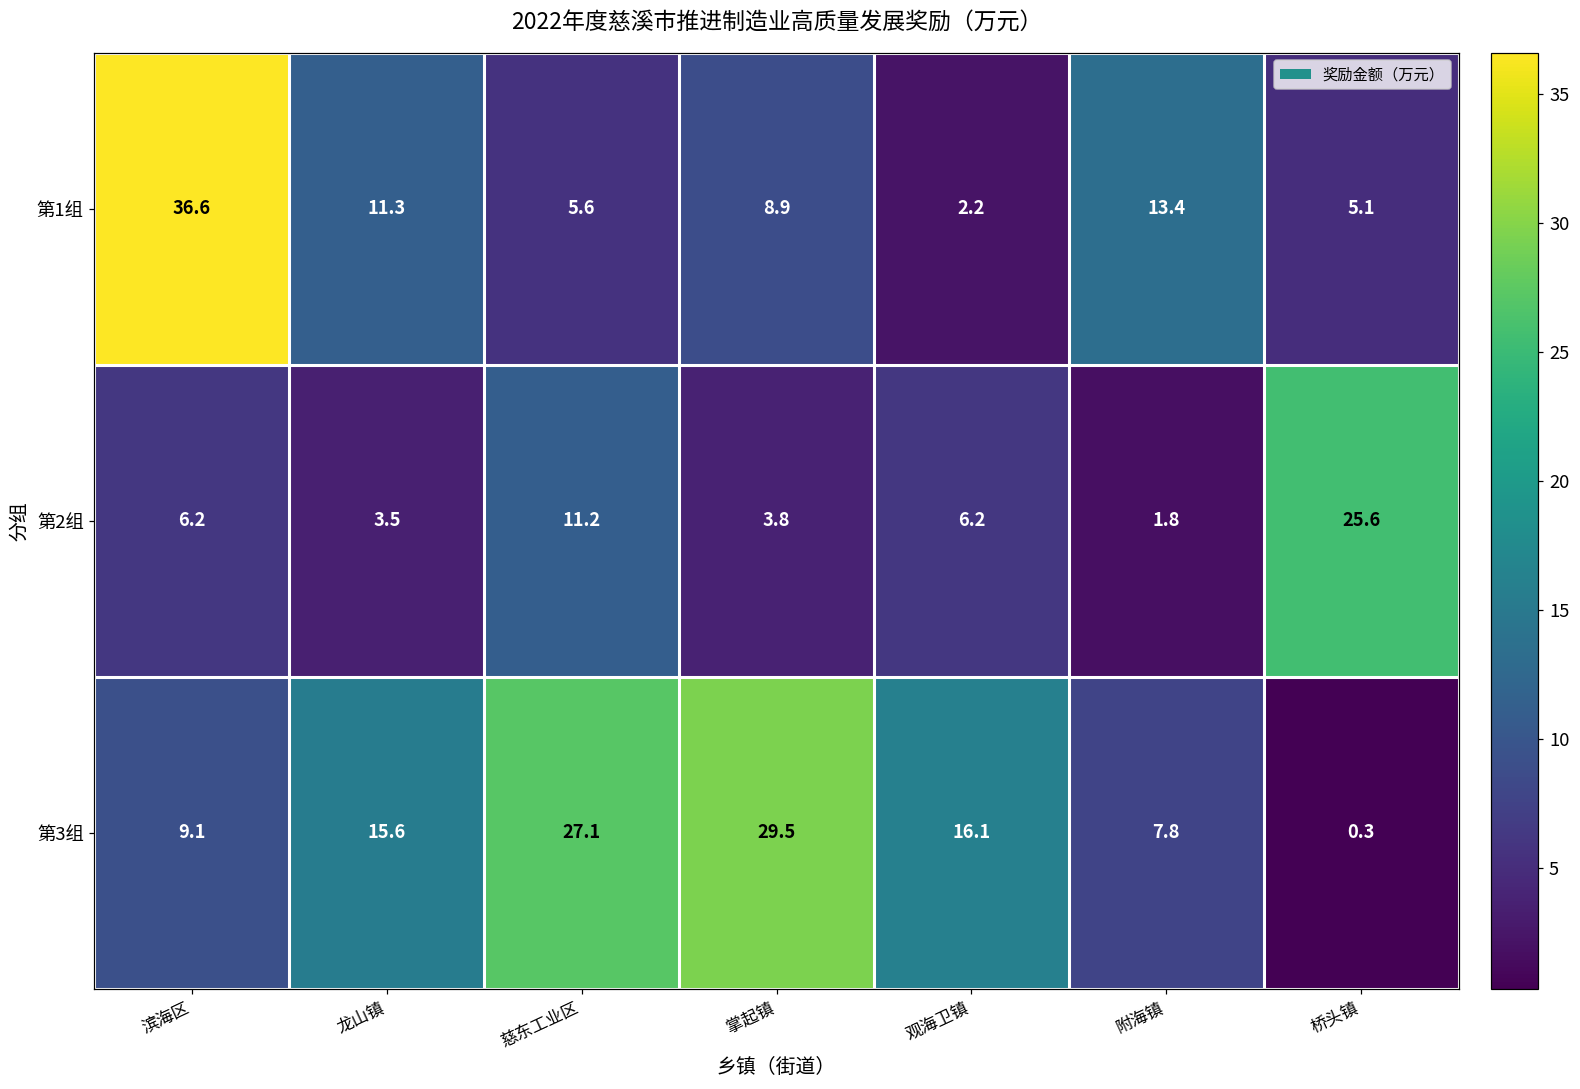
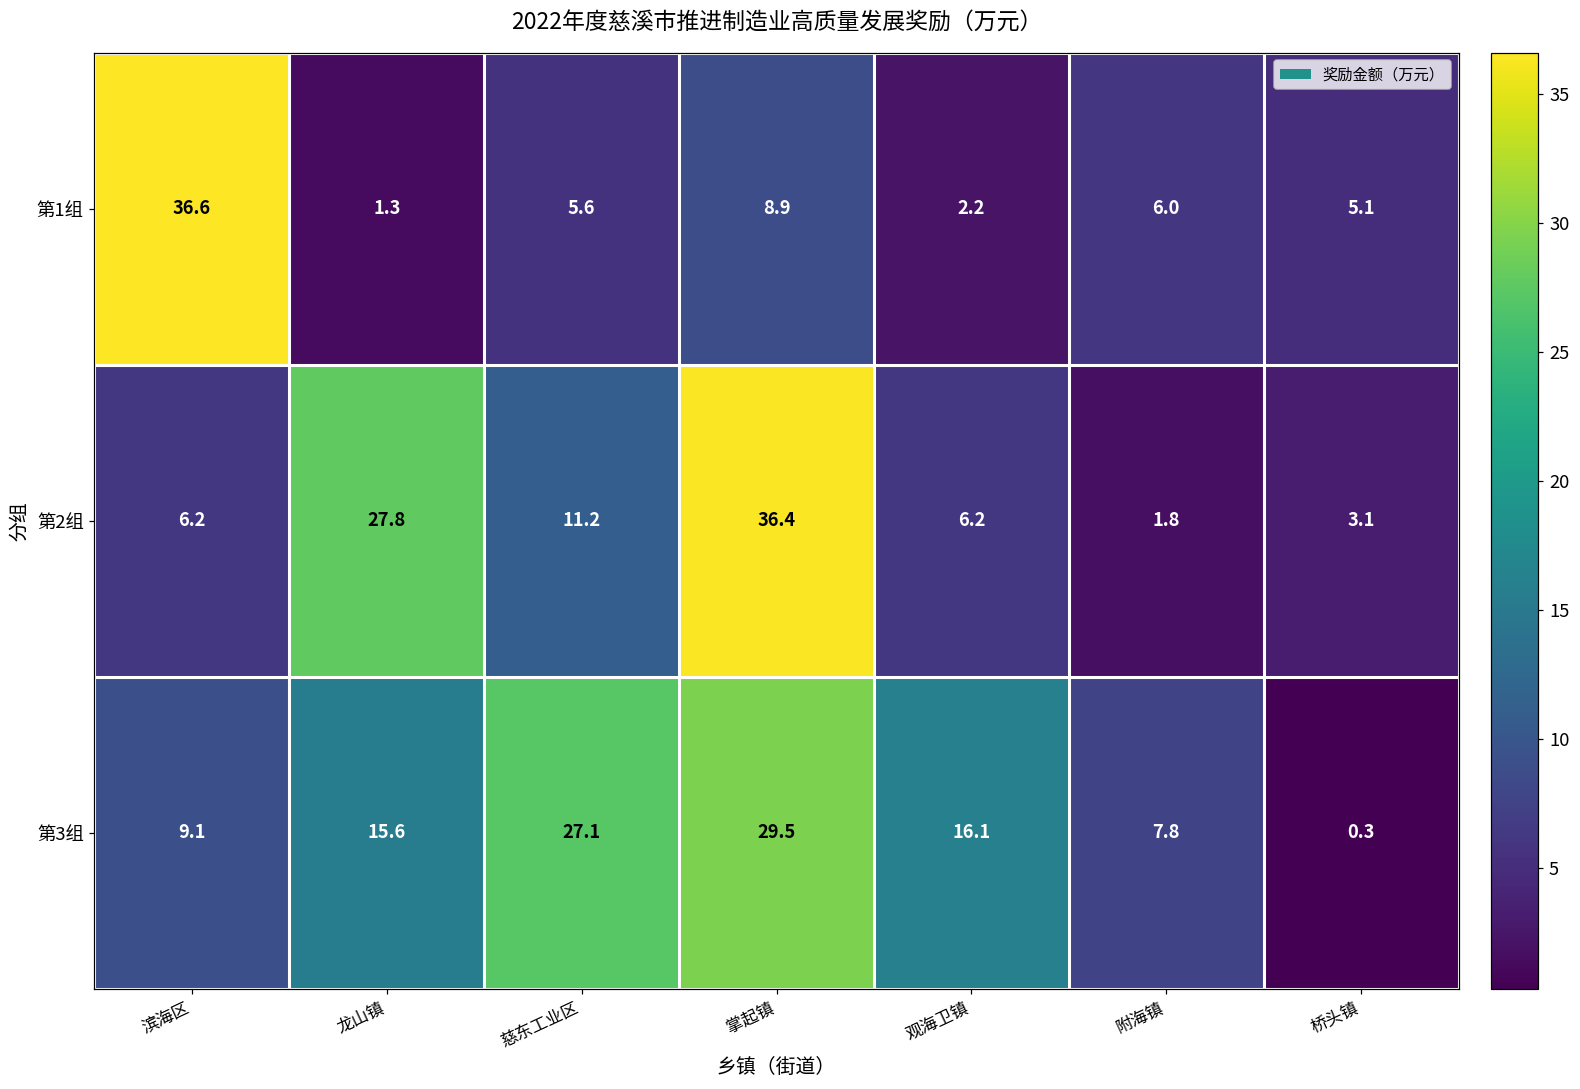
第1组, 龙山镇: 11.3 -> 1.3
第1组, 附海镇: 13.4 -> 6.0
第2组, 龙山镇: 3.5 -> 27.8
第2组, 掌起镇: 3.8 -> 36.4
第2组, 桥头镇: 25.6 -> 3.1
